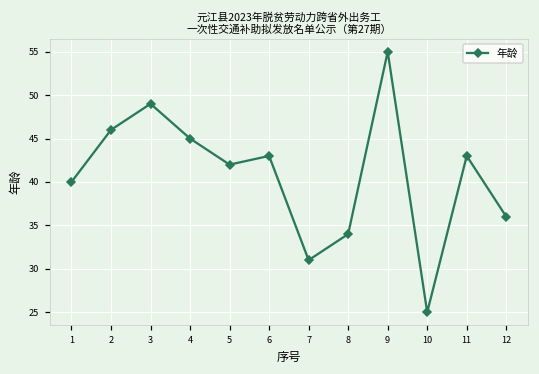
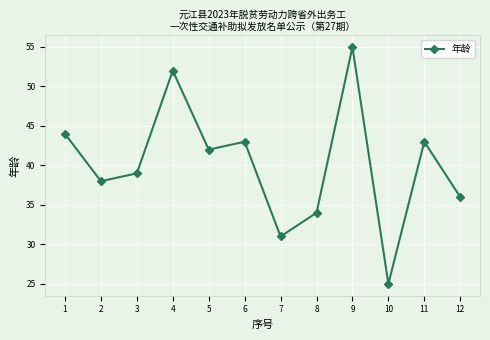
1: 40 -> 44
2: 46 -> 38
3: 49 -> 39
4: 45 -> 52
